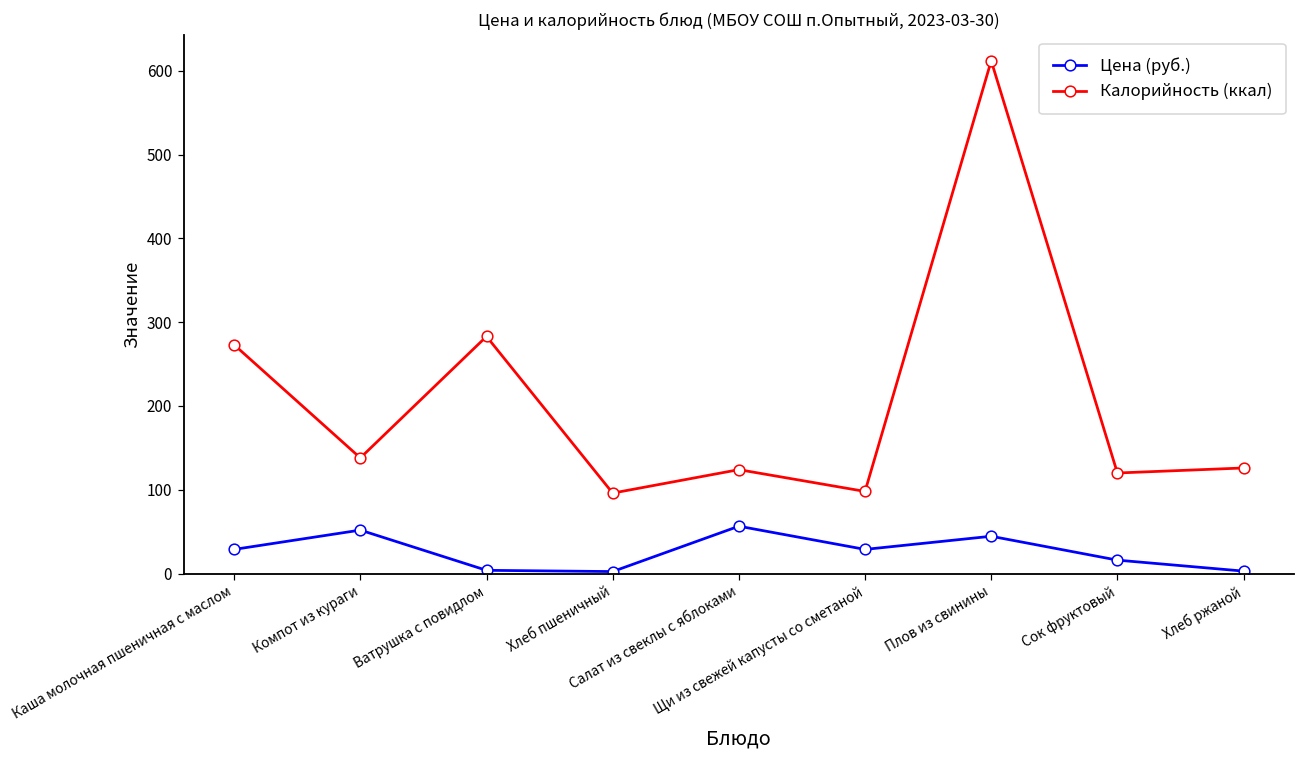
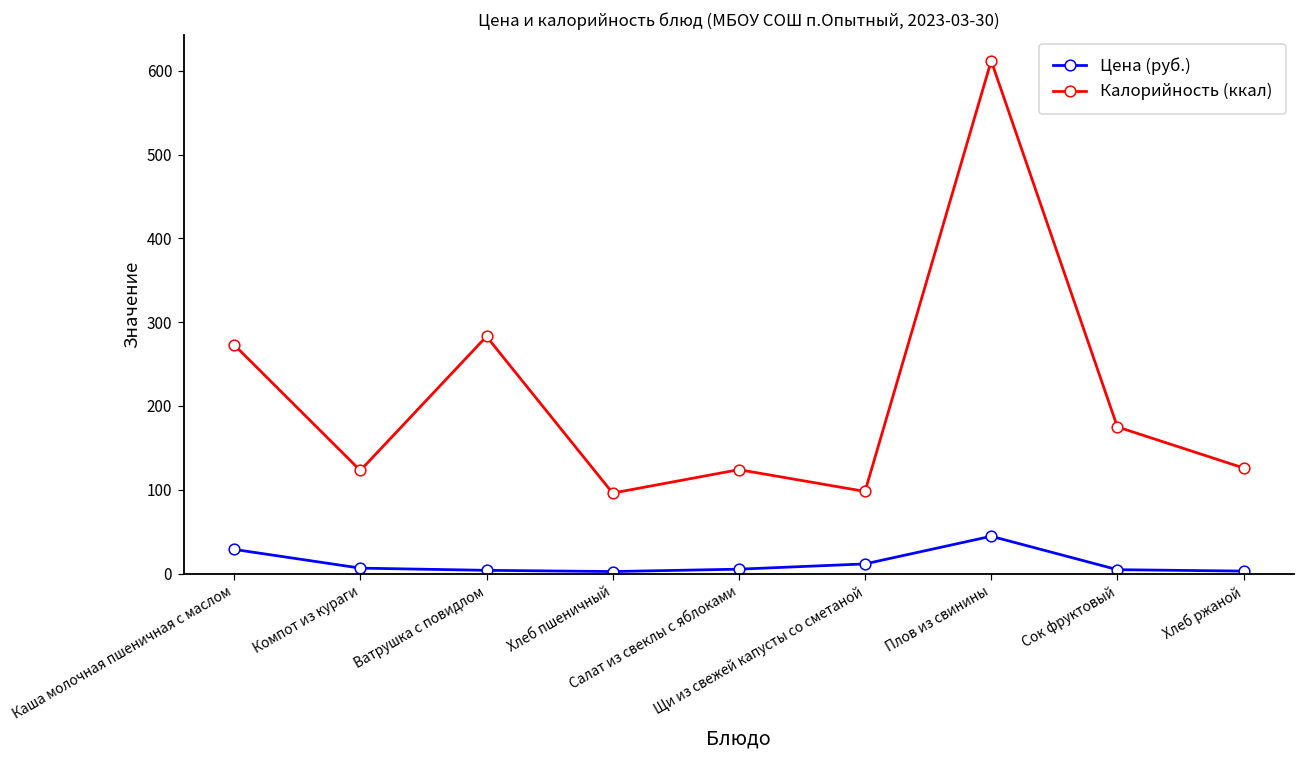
Цена (руб.), Компот из кураги: 50 -> 10
Калорийность (ккал), Компот из кураги: 140 -> 120
Цена (руб.), Салат из свеклы с яблоками: 60 -> 10
Цена (руб.), Щи из свежей капусты со сметаной: 30 -> 10
Цена (руб.), Сок фруктовый: 20 -> 0
Калорийность (ккал), Сок фруктовый: 120 -> 180
